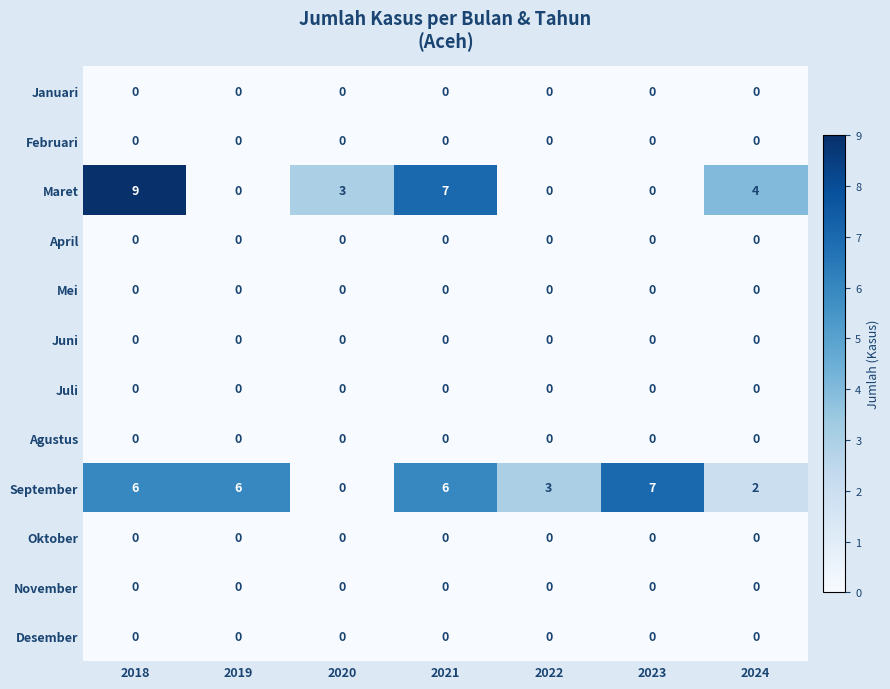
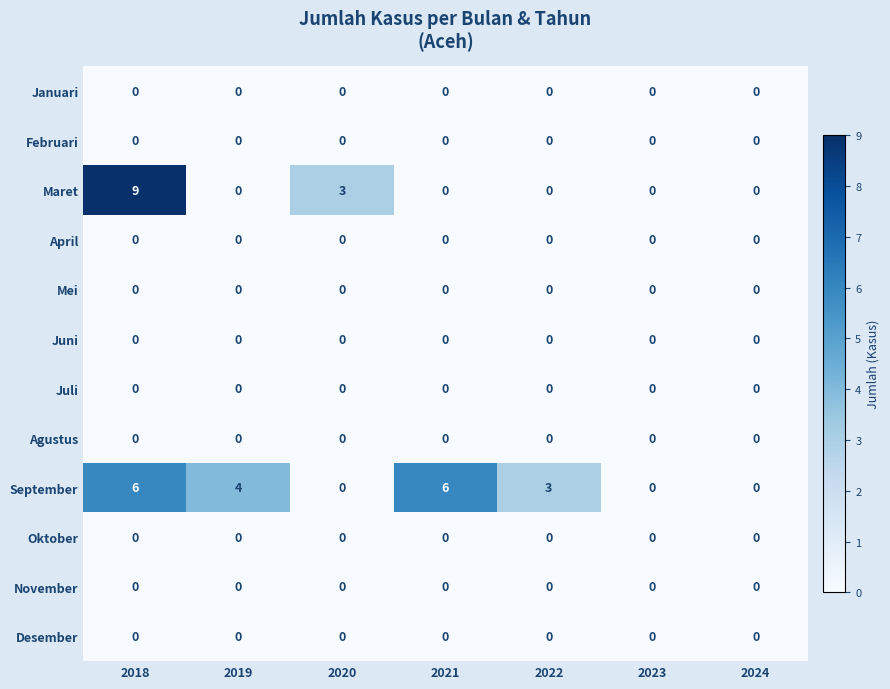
Maret, 2021: 7 -> 0
Maret, 2024: 4 -> 0
September, 2019: 6 -> 4
September, 2023: 7 -> 0
September, 2024: 2 -> 0
